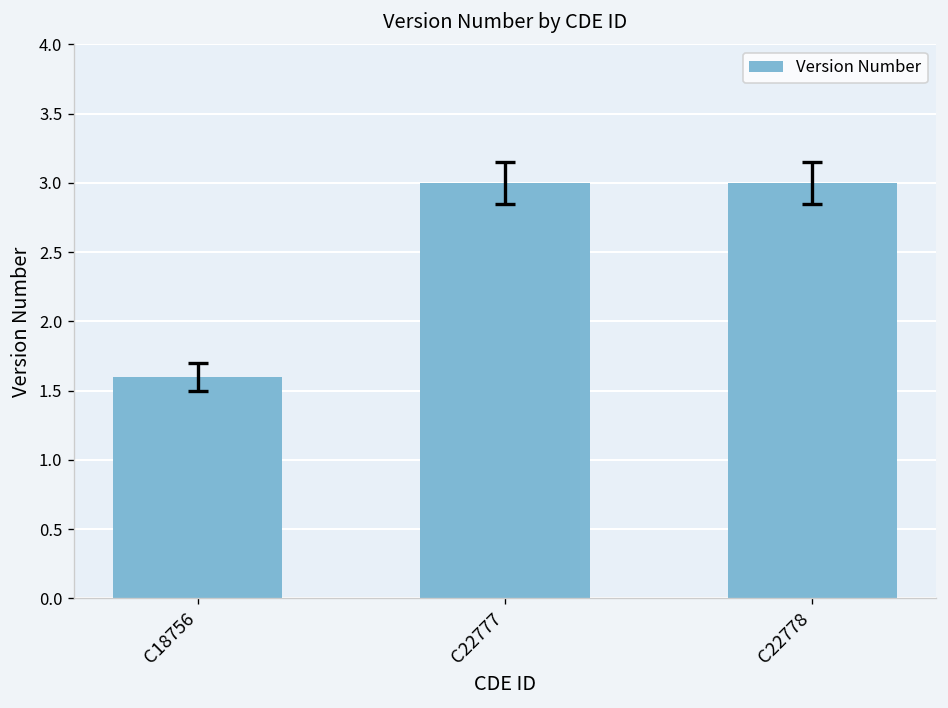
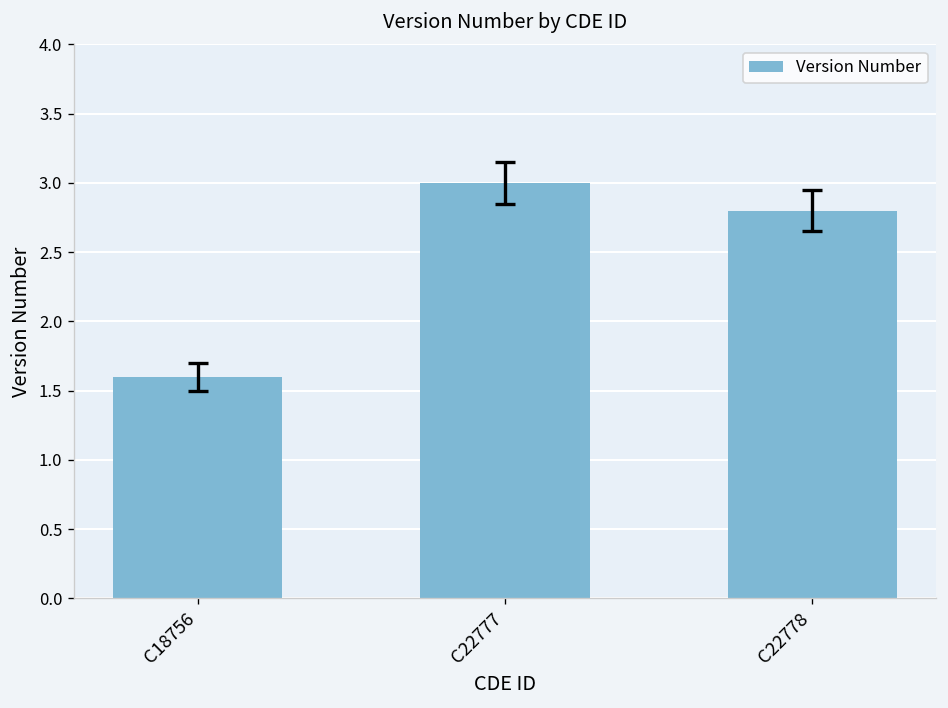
Version Number, C22778: 3.0 -> 2.8
